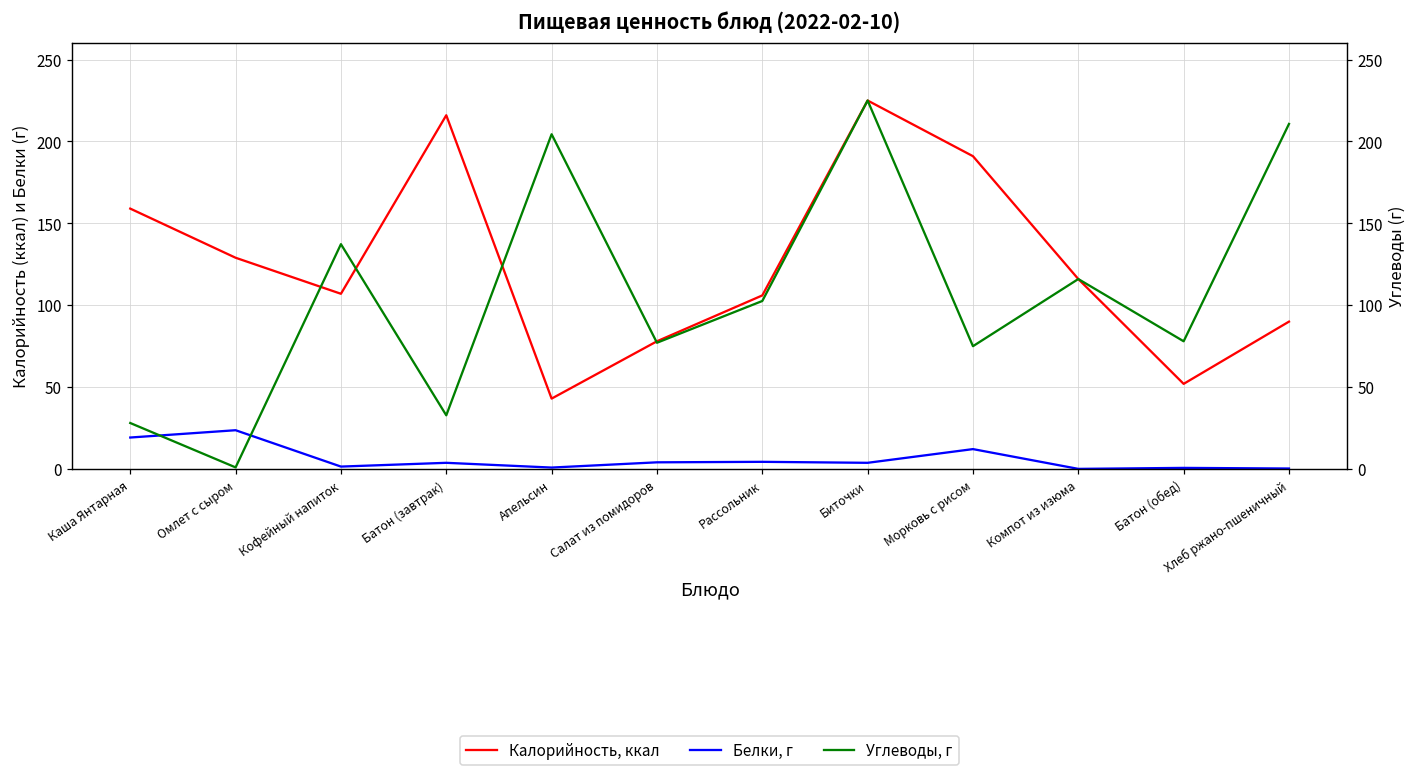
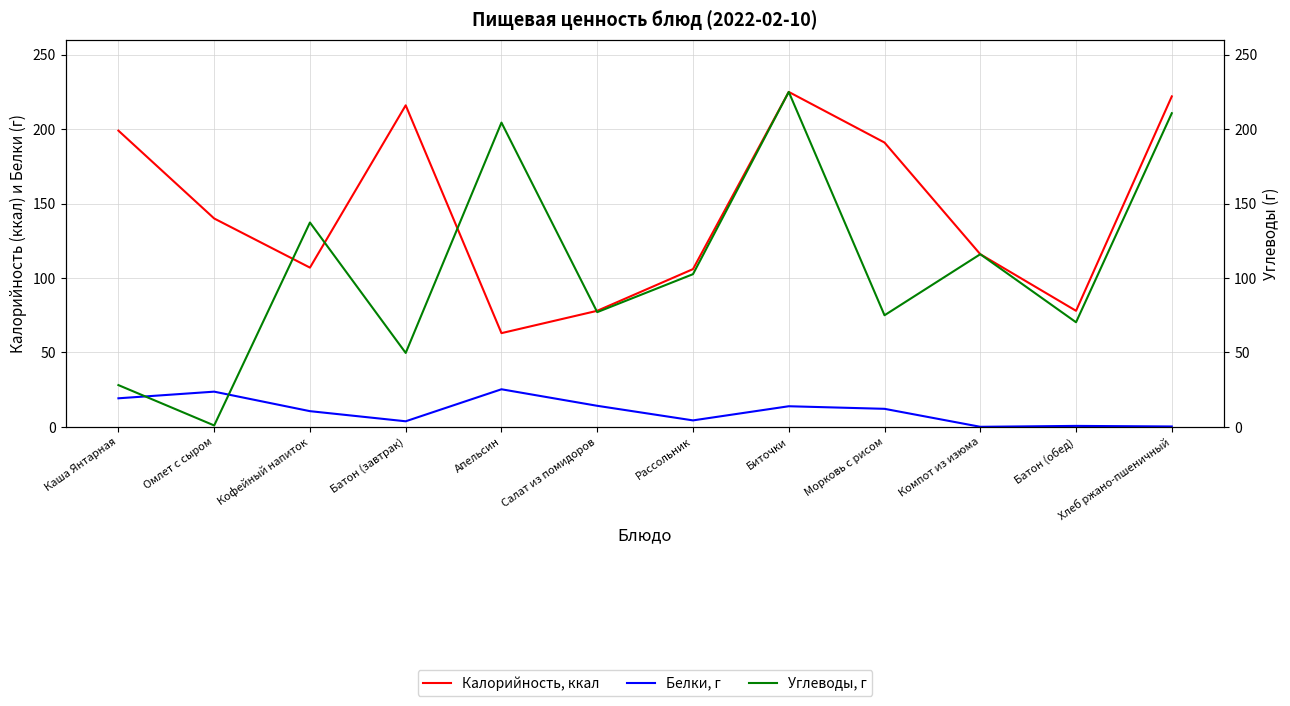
Калорийность, ккал, Каша Янтарная: 159 -> 199
Калорийность, ккал, Омлет с сыром: 129 -> 140
Белки, г, Кофейный напиток: 2 -> 11
Калорийность, ккал, Апельсин: 43 -> 63
Белки, г, Апельсин: 1 -> 25
Белки, г, Салат из помидоров: 4 -> 14
Белки, г, Биточки: 4 -> 14
Калорийность, ккал, Батон (обед): 52 -> 78
Калорийность, ккал, Хлеб ржано-пшеничный: 90 -> 222
Углеводы, г, Батон (завтрак): 33 -> 50
Углеводы, г, Батон (обед): 78 -> 70
